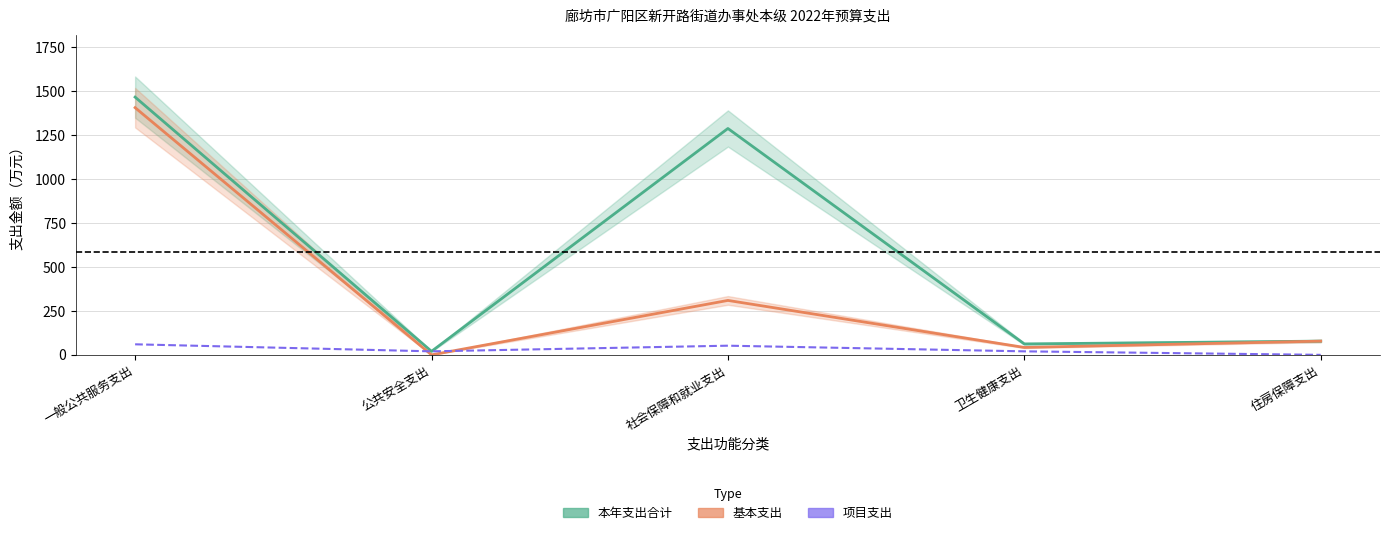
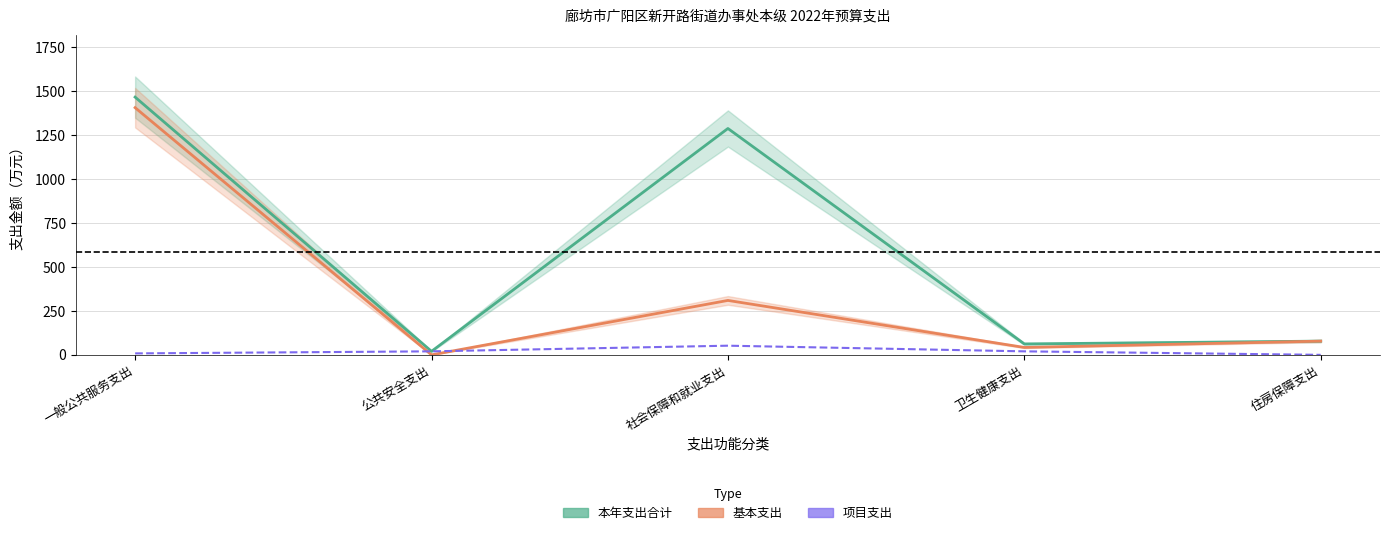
项目支出, 一般公共服务支出: 60 -> 10
